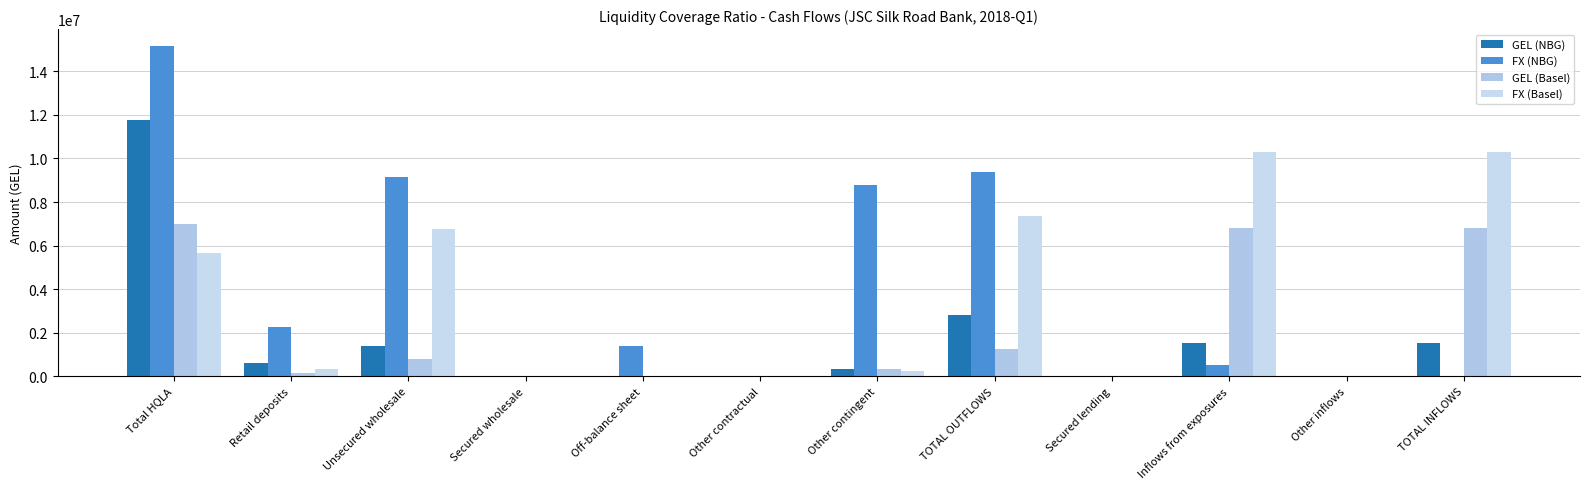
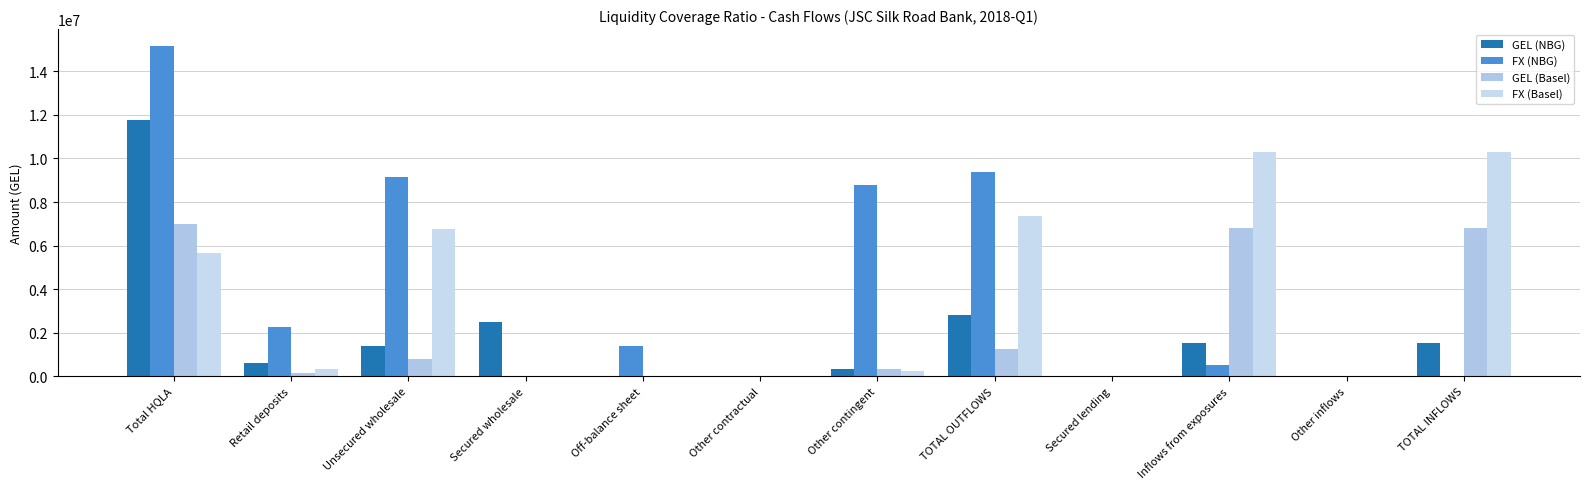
GEL (NBG), Secured wholesale: 0 -> 2500000
